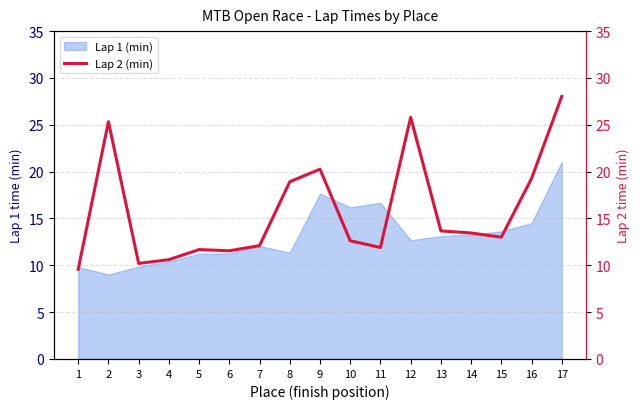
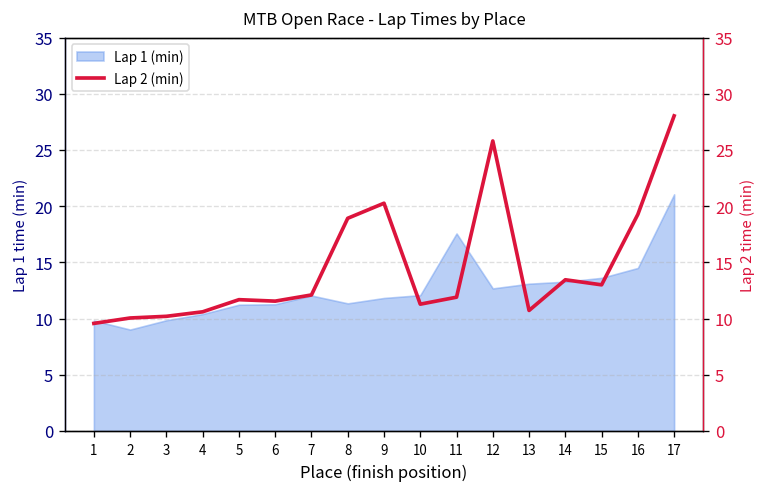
Lap 1 (min), 9: 18 -> 12
Lap 1 (min), 10: 16 -> 12
Lap 1 (min), 11: 17 -> 18
Lap 2 (min), 2: 25 -> 10
Lap 2 (min), 10: 13 -> 11
Lap 2 (min), 13: 14 -> 11
